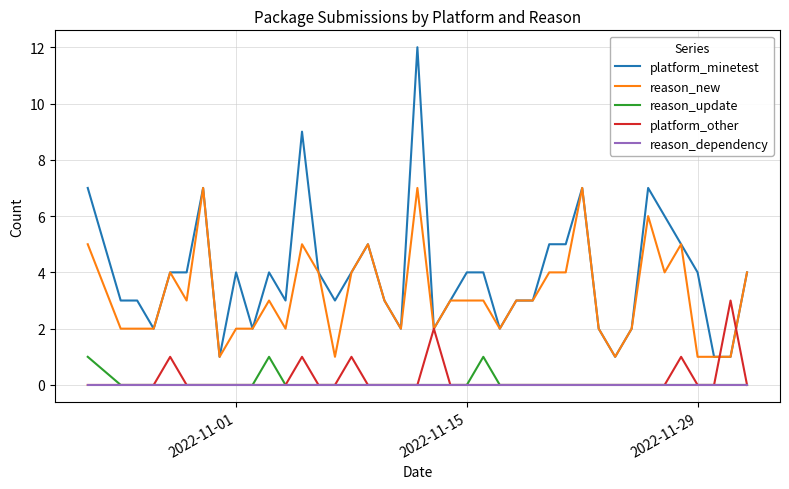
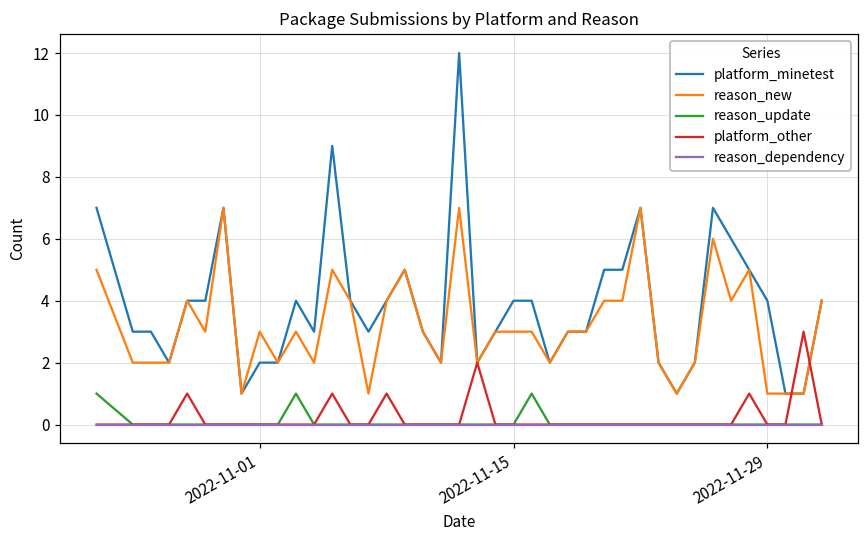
platform_minetest, 2022-11-01: 4 -> 2
reason_new, 2022-11-01: 2 -> 3
